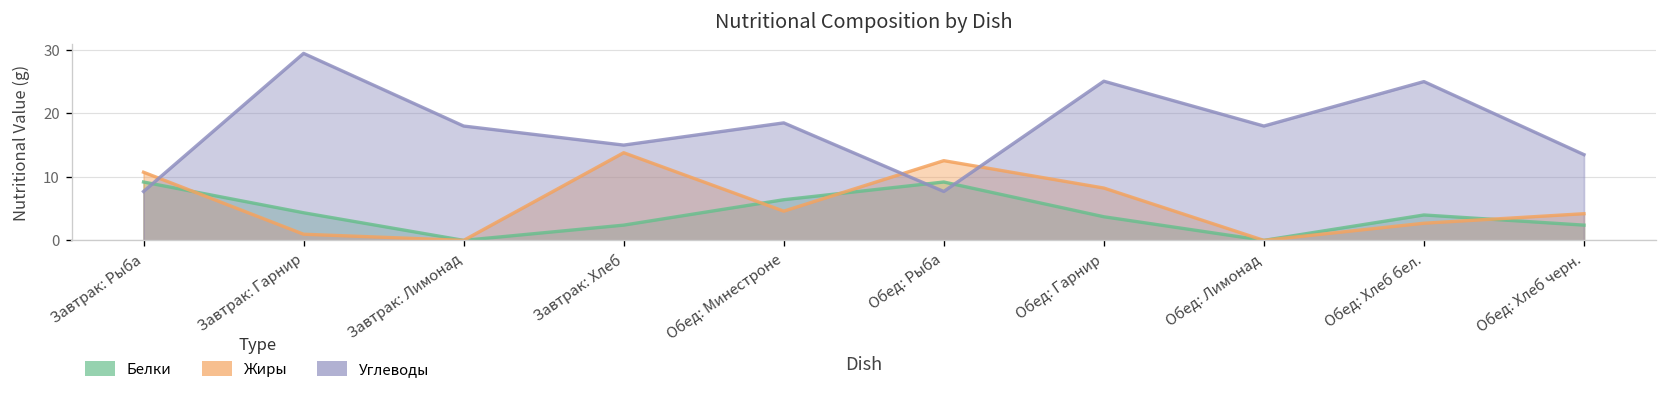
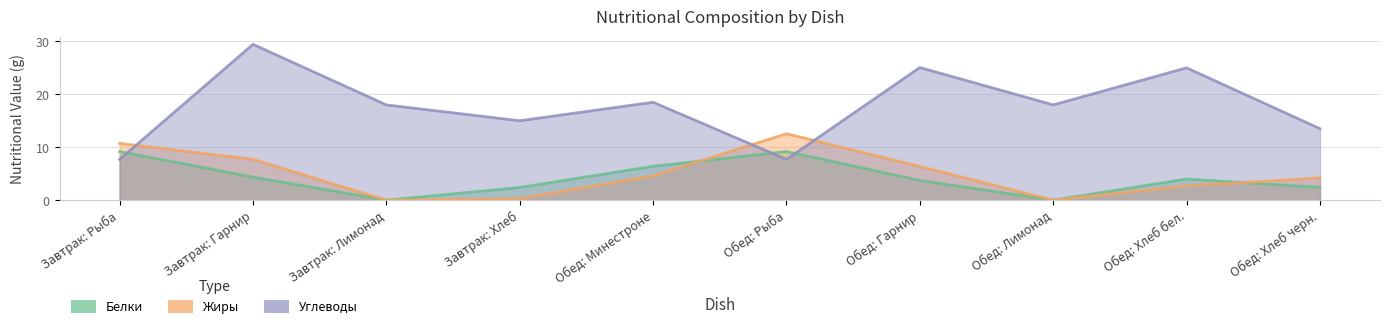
Жиры, Завтрак: Гарнир: 1 -> 8
Жиры, Завтрак: Хлеб: 14 -> 0
Жиры, Обед: Гарнир: 8 -> 6
